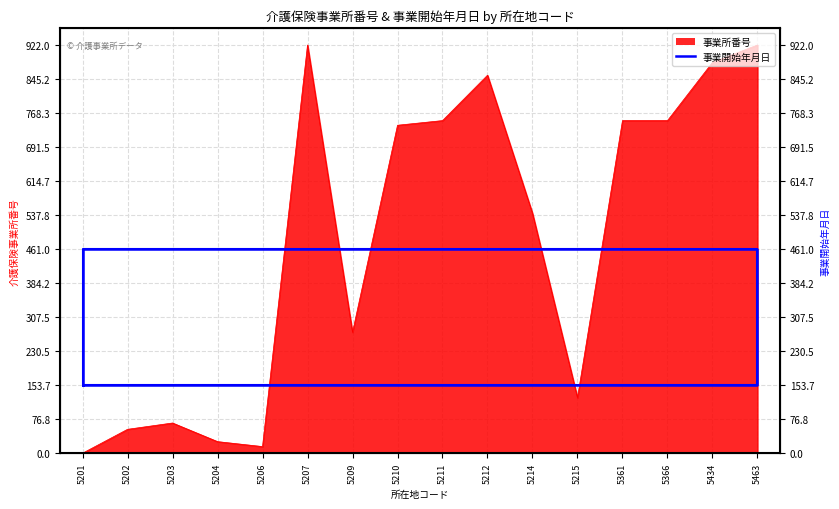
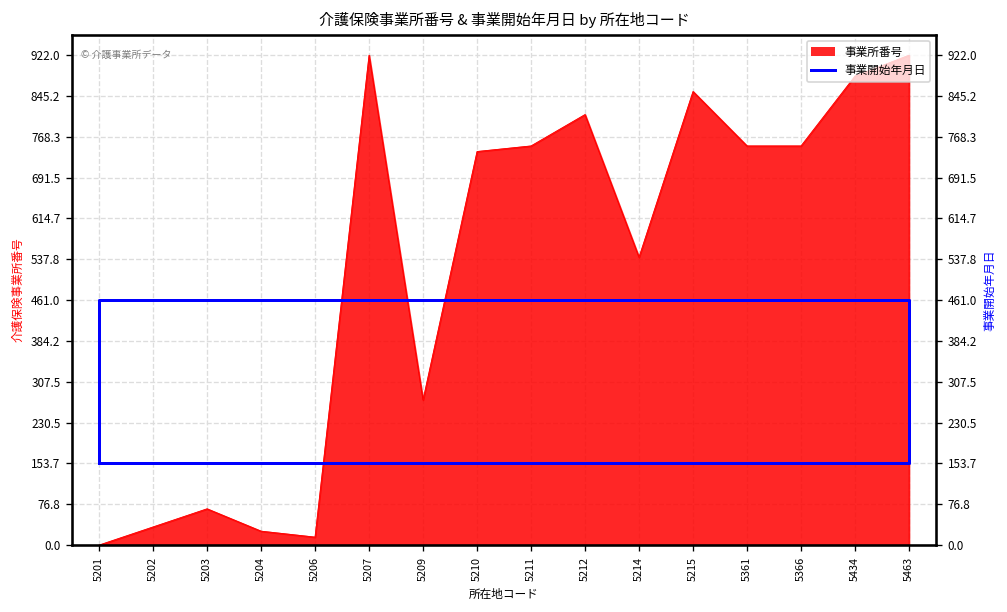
事業所番号, 5202: 50 -> 30
事業所番号, 5212: 850 -> 810
事業所番号, 5215: 130 -> 850
